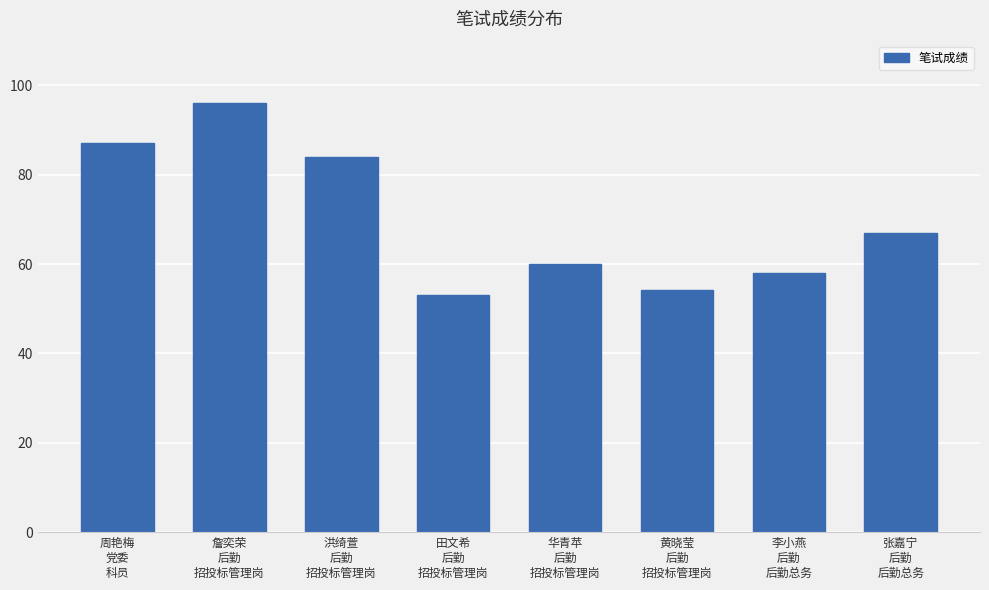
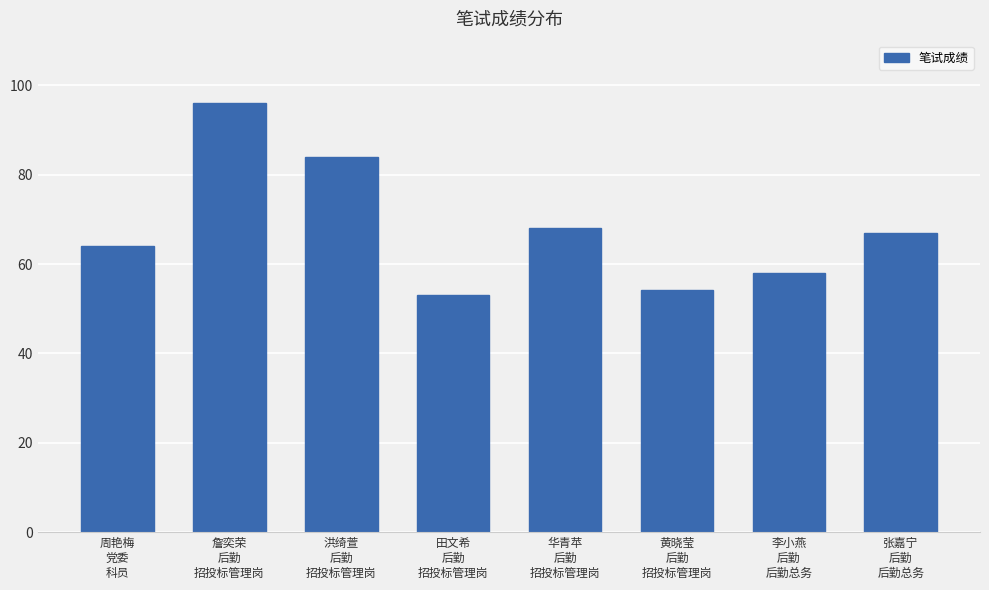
周艳梅 党委 科员: 87 -> 64
华青苹 后勤 招投标管理岗: 60 -> 68
